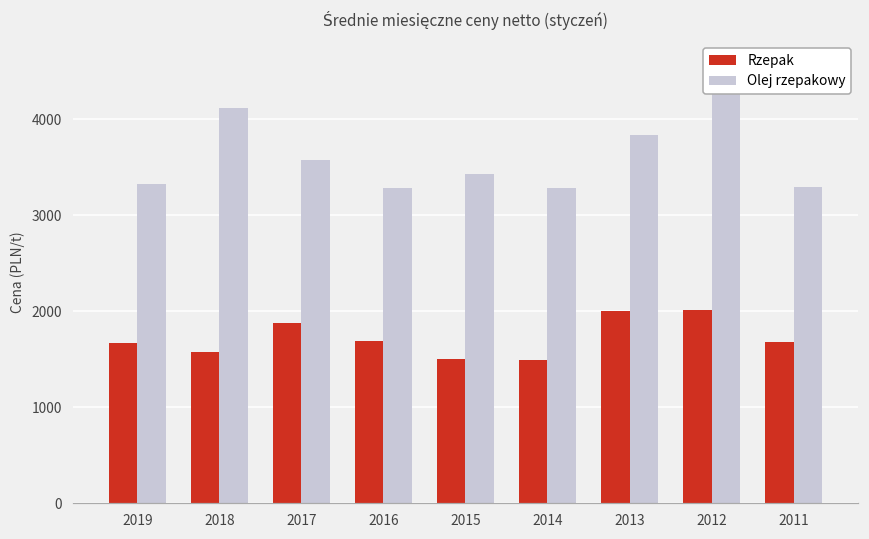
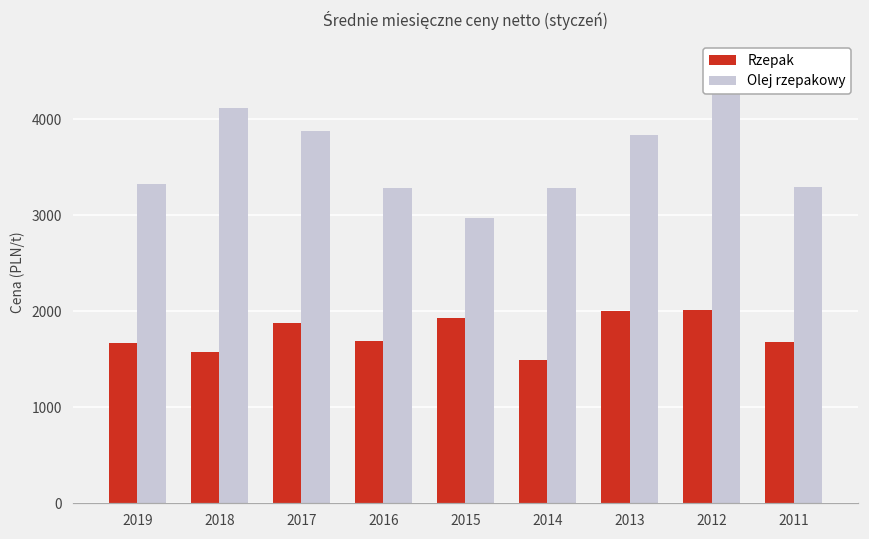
Olej rzepakowy, 2017: 3600 -> 3900
Rzepak, 2015: 1500 -> 1900
Olej rzepakowy, 2015: 3400 -> 3000
